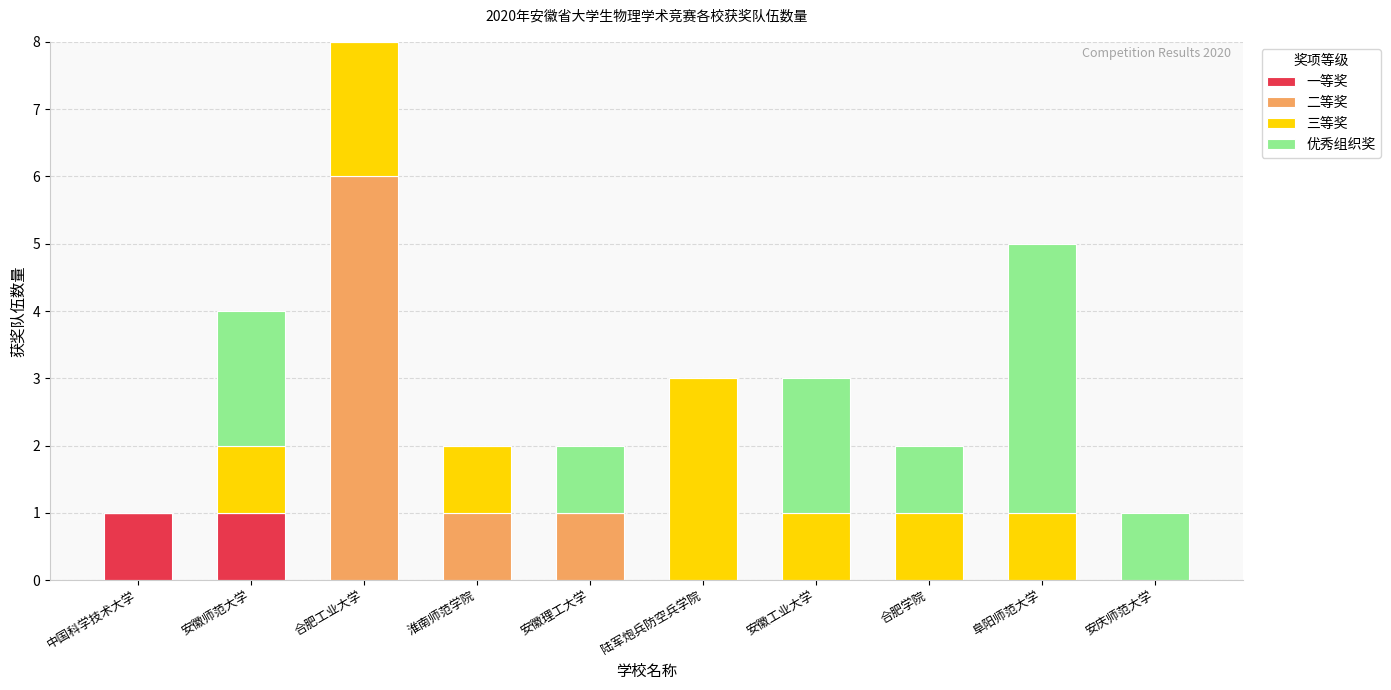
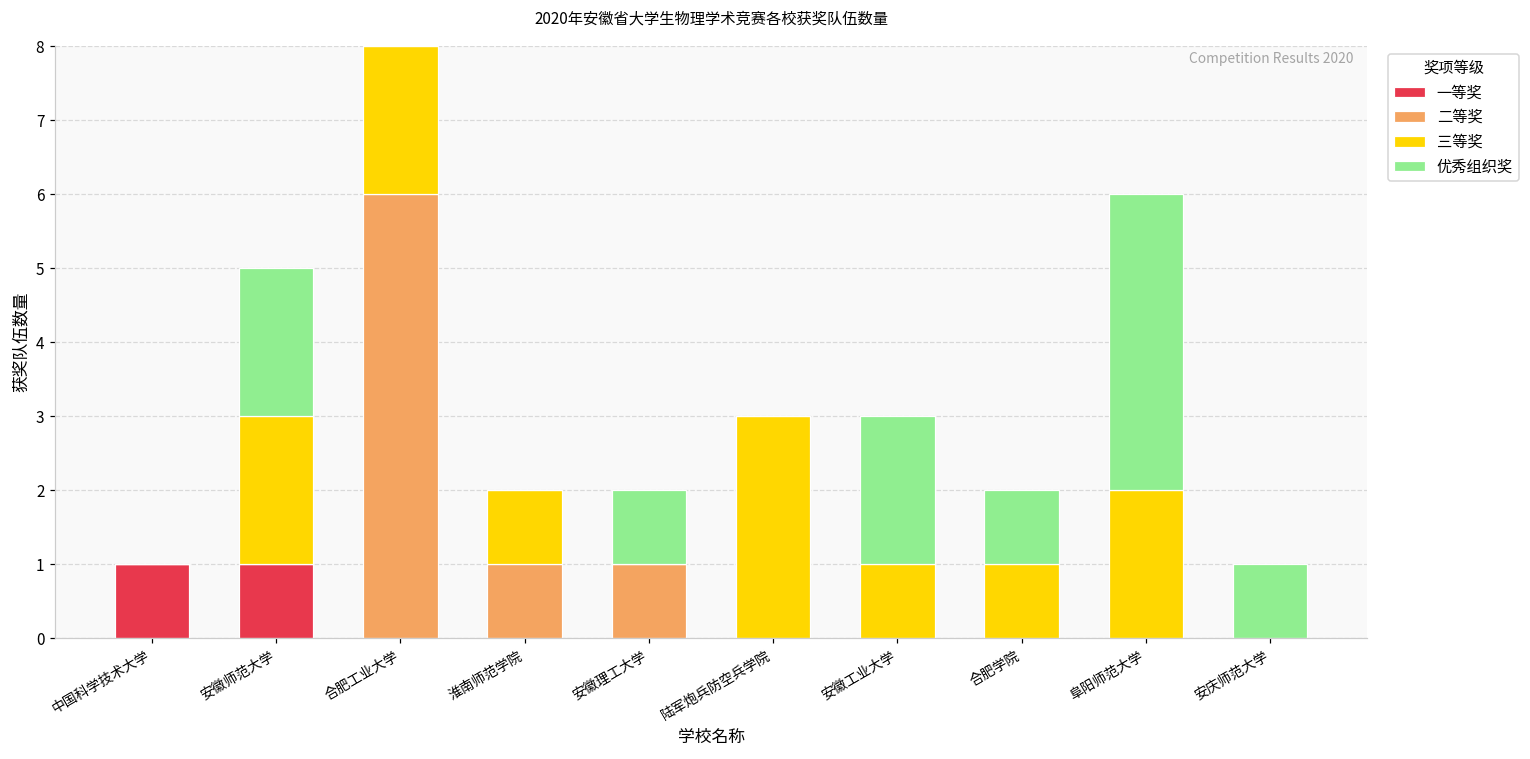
三等奖, 安徽师范大学: 1 -> 2
三等奖, 阜阳师范大学: 1 -> 2
